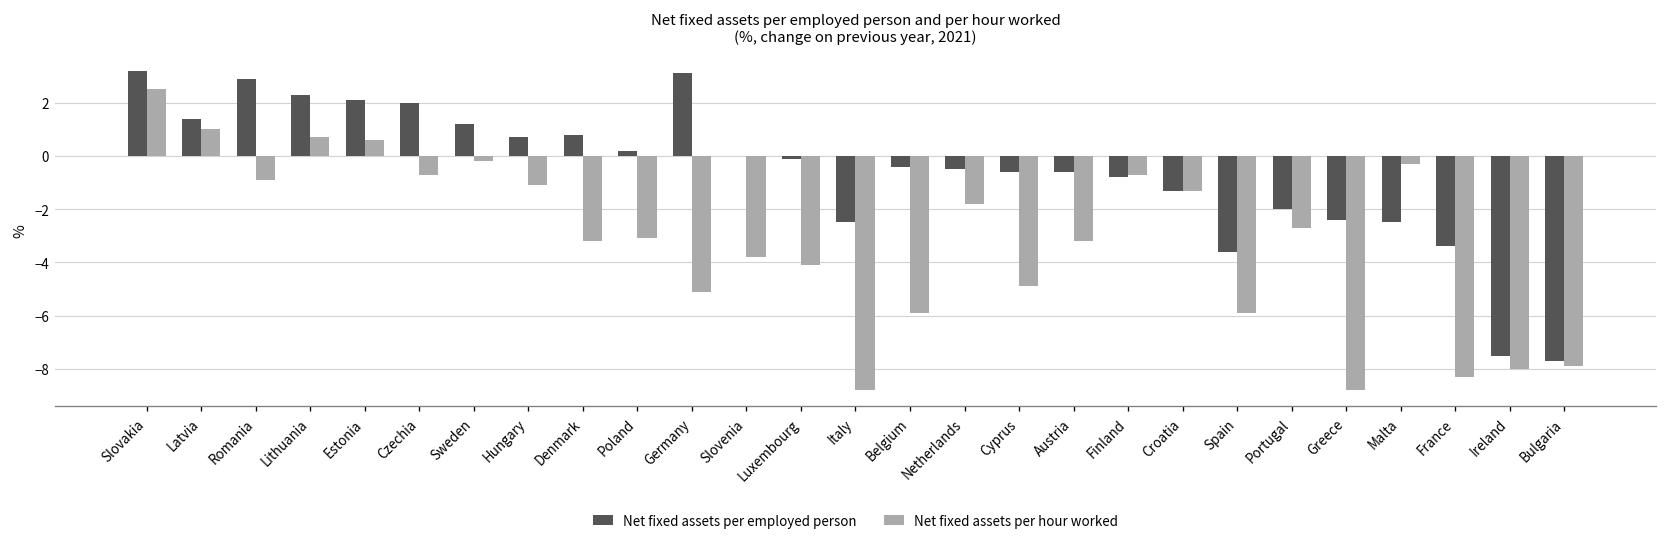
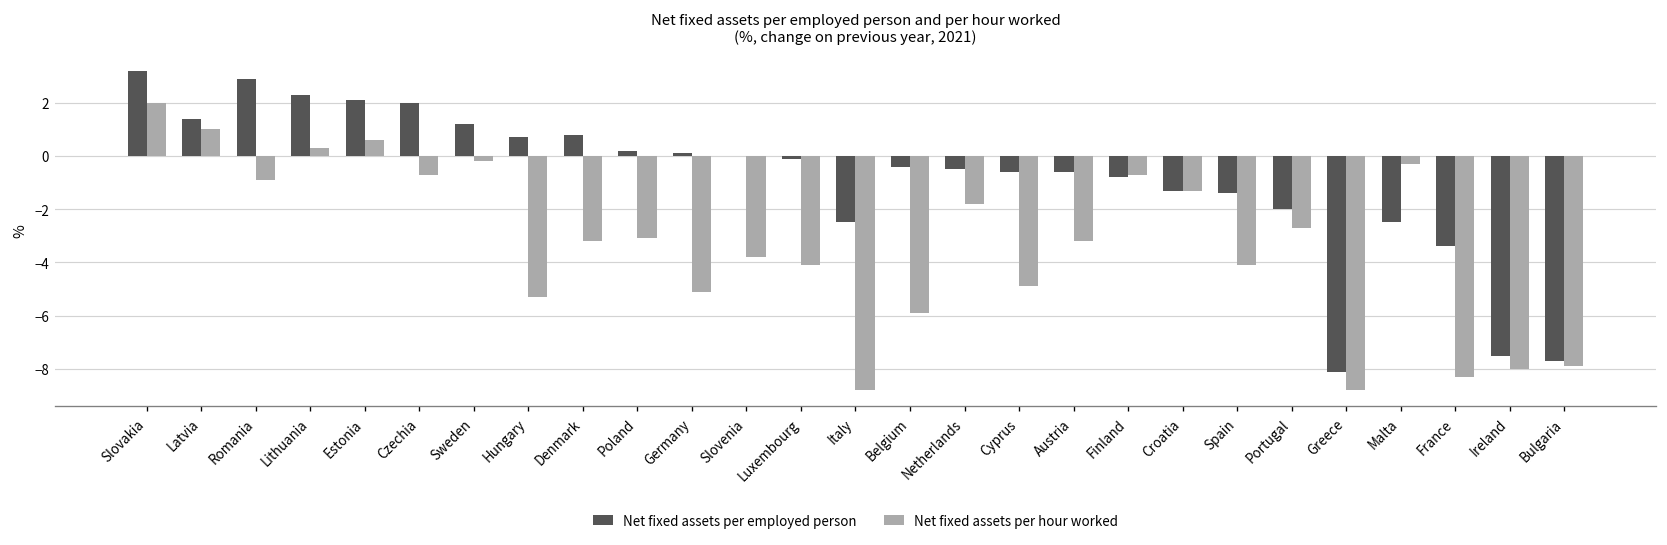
Net fixed assets per hour worked, Slovakia: 2.5 -> 2.0
Net fixed assets per hour worked, Lithuania: 0.7 -> 0.3
Net fixed assets per hour worked, Hungary: -1.1 -> -5.3
Net fixed assets per employed person, Germany: 3.1 -> 0.1
Net fixed assets per employed person, Spain: -3.6 -> -1.4
Net fixed assets per hour worked, Spain: -5.9 -> -4.1
Net fixed assets per employed person, Greece: -2.4 -> -8.1
